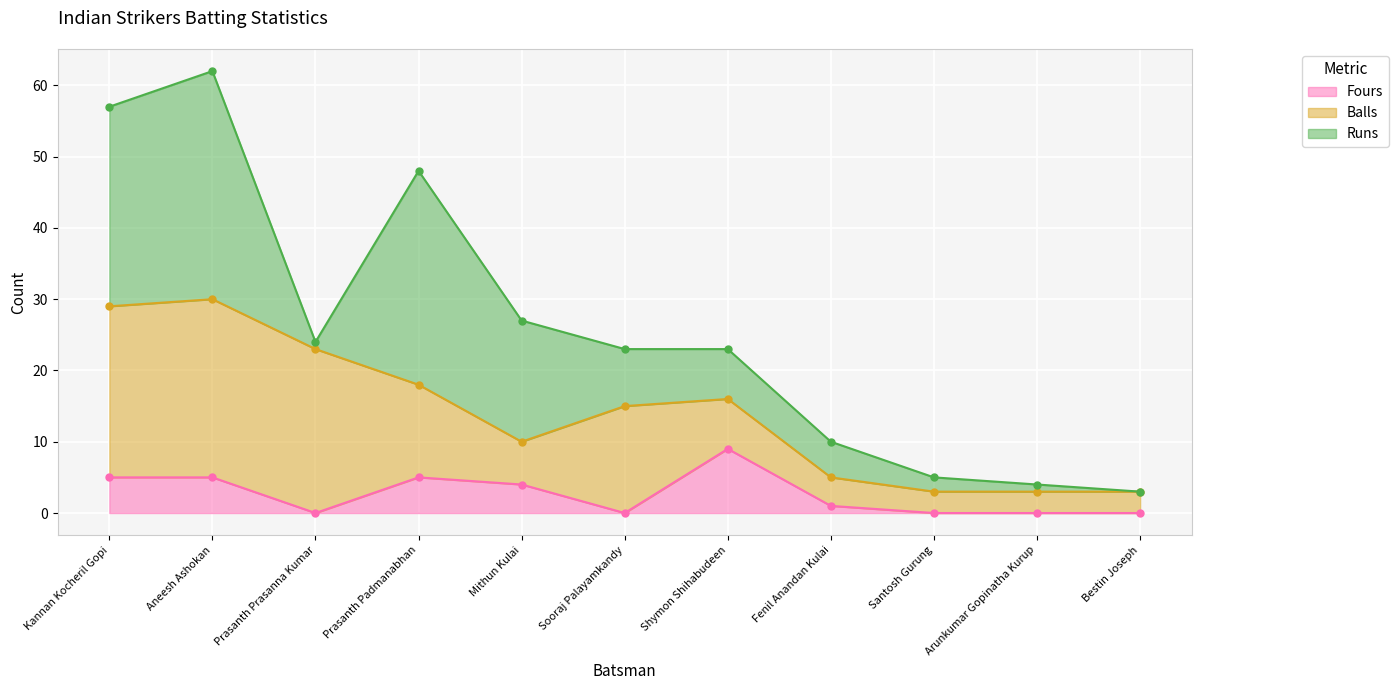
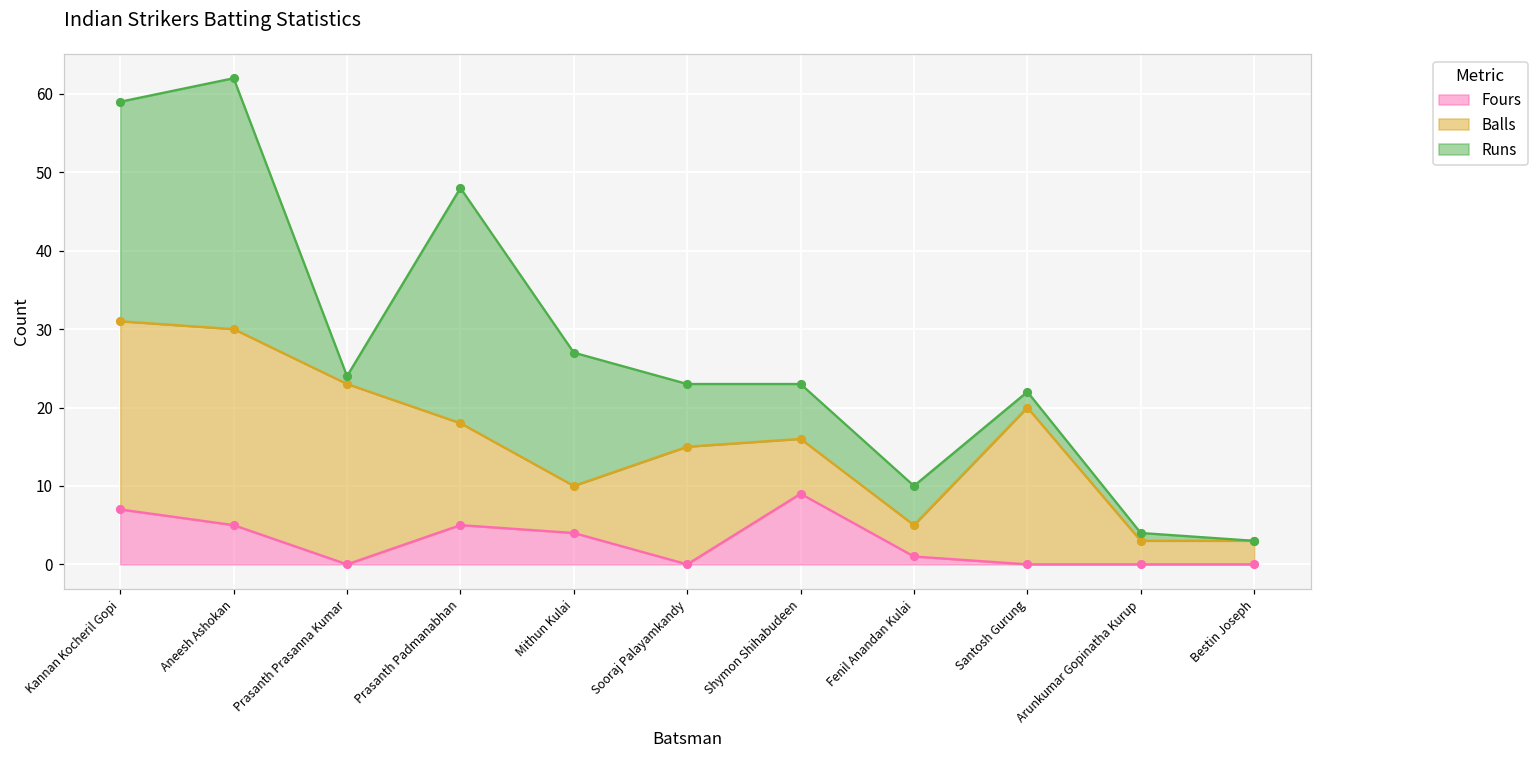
Fours, Kannan Kocheril Gopi: 5 -> 7
Balls, Santosh Gurung: 3 -> 20
